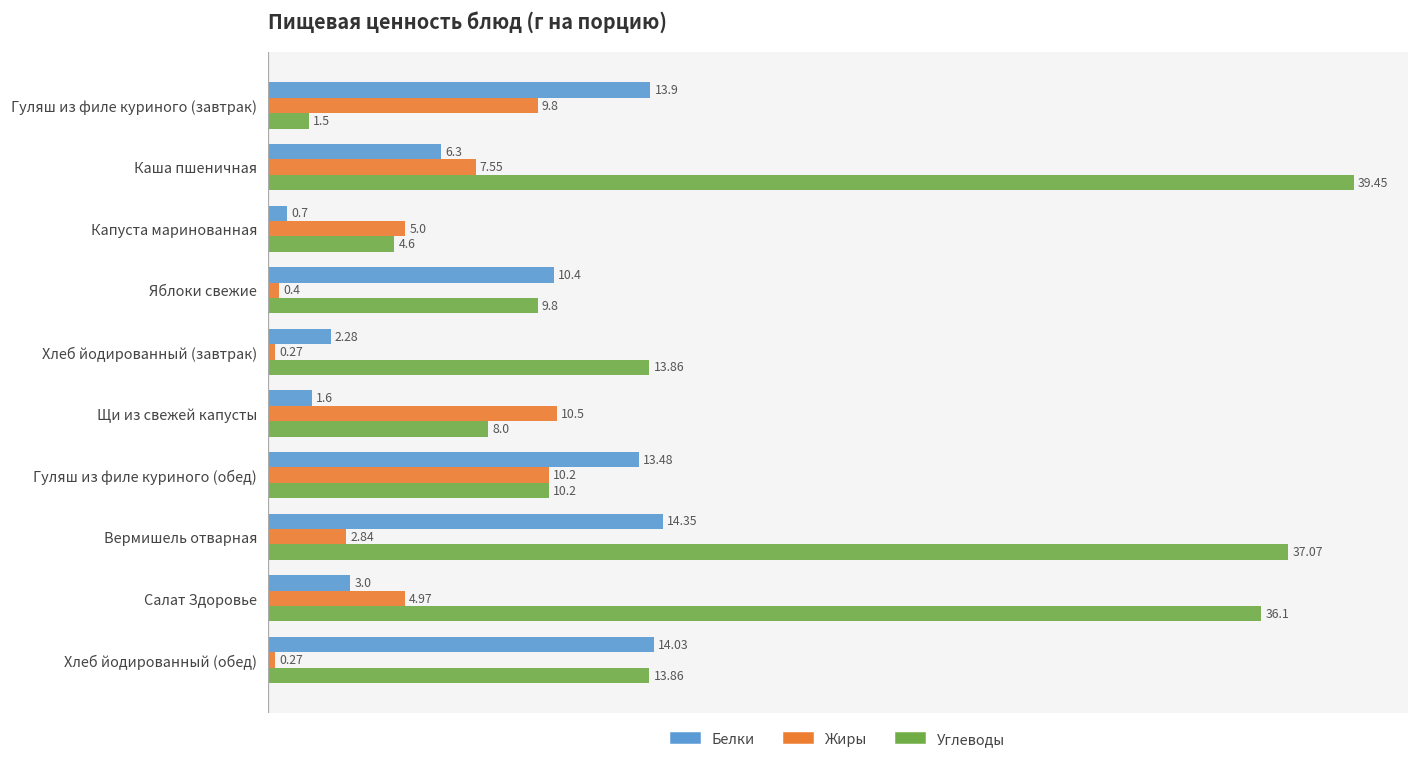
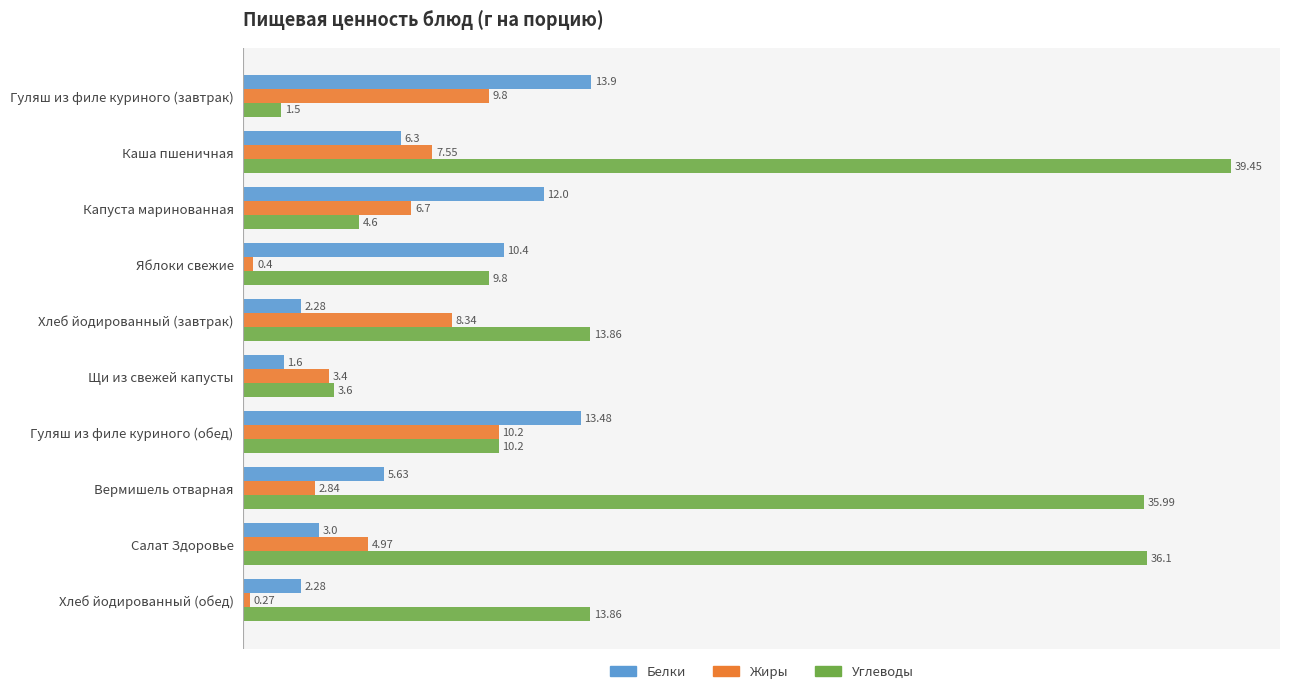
Белки, Капуста маринованная: 0.7 -> 12.0
Жиры, Капуста маринованная: 5.0 -> 6.7
Жиры, Хлеб йодированный (завтрак): 0.27 -> 8.34
Жиры, Щи из свежей капусты: 10.5 -> 3.4
Углеводы, Щи из свежей капусты: 8.0 -> 3.6
Белки, Вермишель отварная: 14.35 -> 5.63
Углеводы, Вермишель отварная: 37.07 -> 35.99
Белки, Хлеб йодированный (обед): 14.03 -> 2.28
